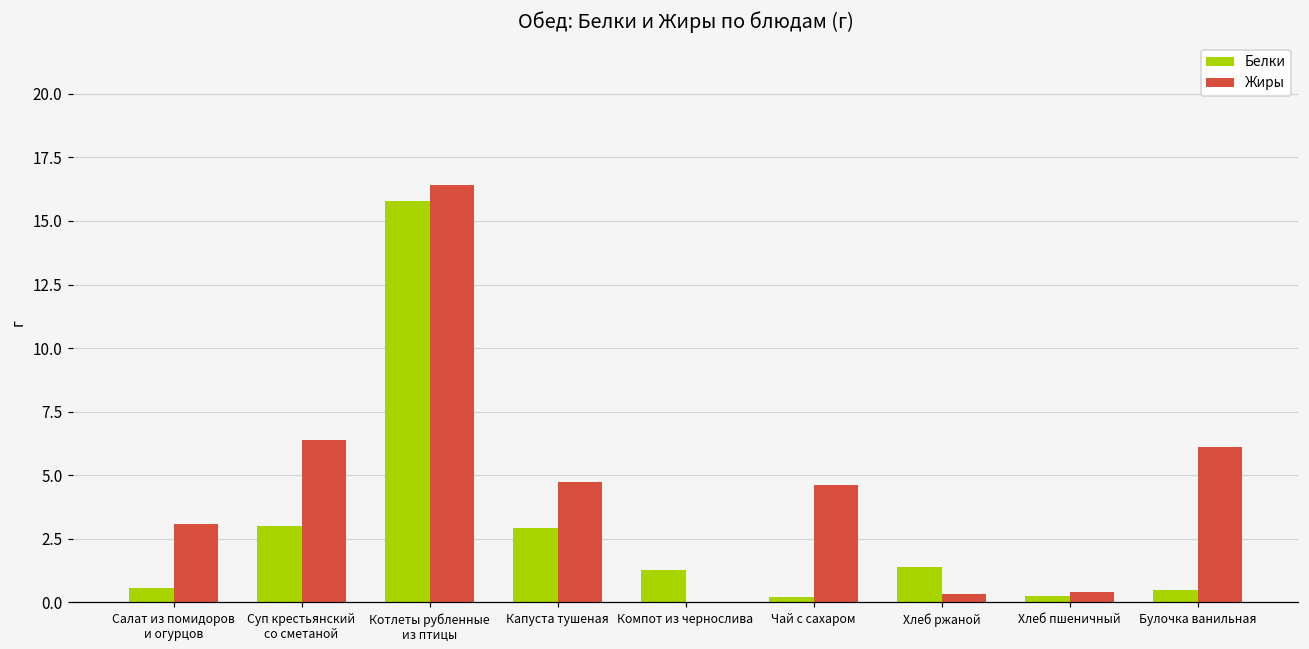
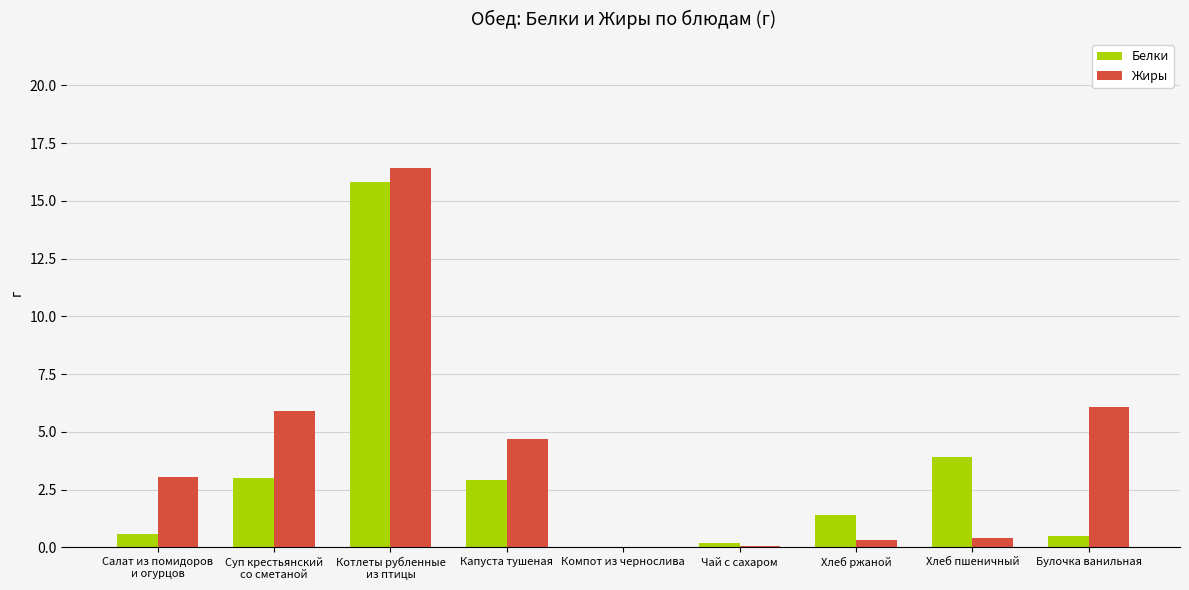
Жиры, Суп крестьянский со сметаной: 6.4 -> 5.9
Белки, Компот из чернослива: 1.3 -> 0.0
Жиры, Чай с сахаром: 4.6 -> 0.1
Белки, Хлеб пшеничный: 0.2 -> 3.9
